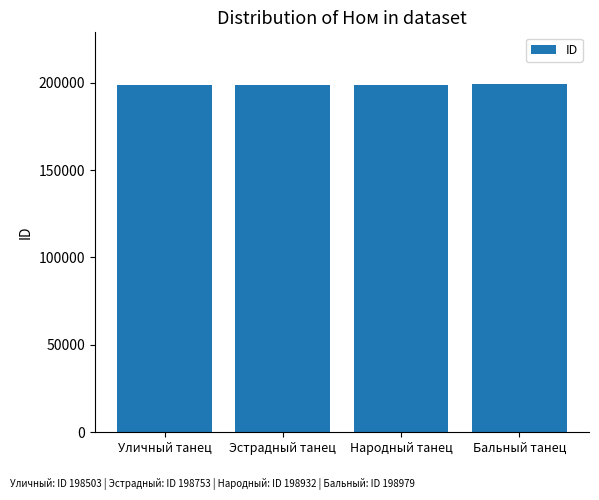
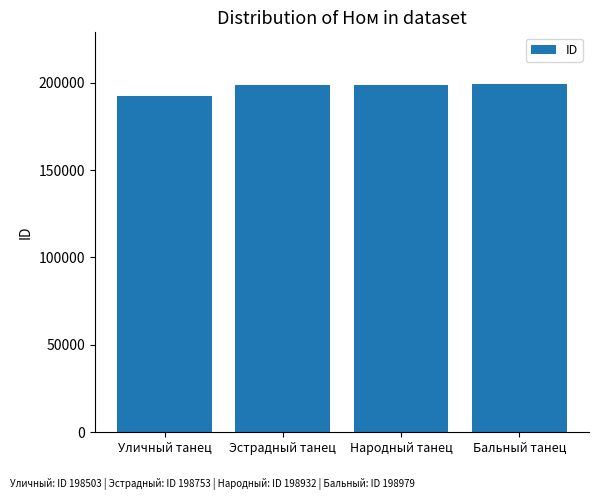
Уличный танец: 199000 -> 192000
